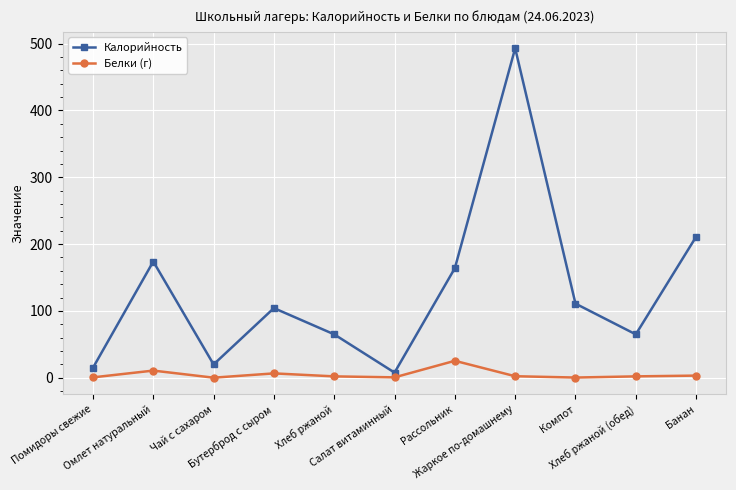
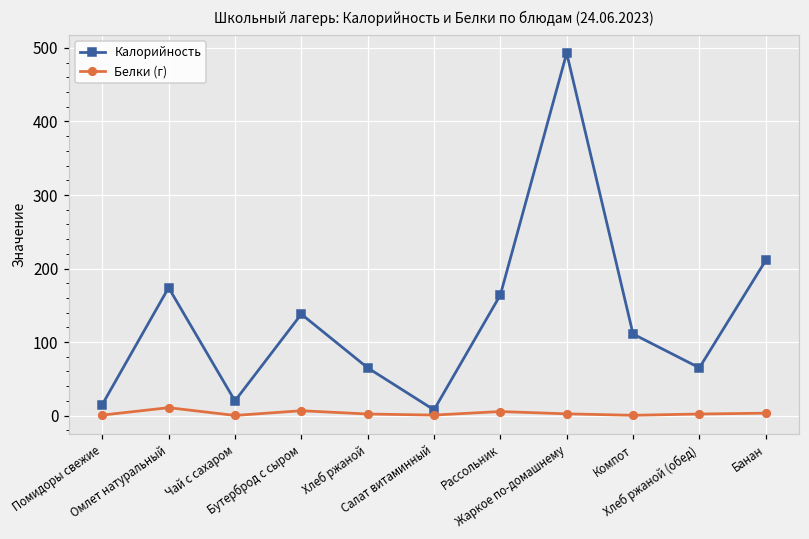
Калорийность, Бутерброд с сыром: 100 -> 140
Белки (г), Рассольник: 30 -> 10
